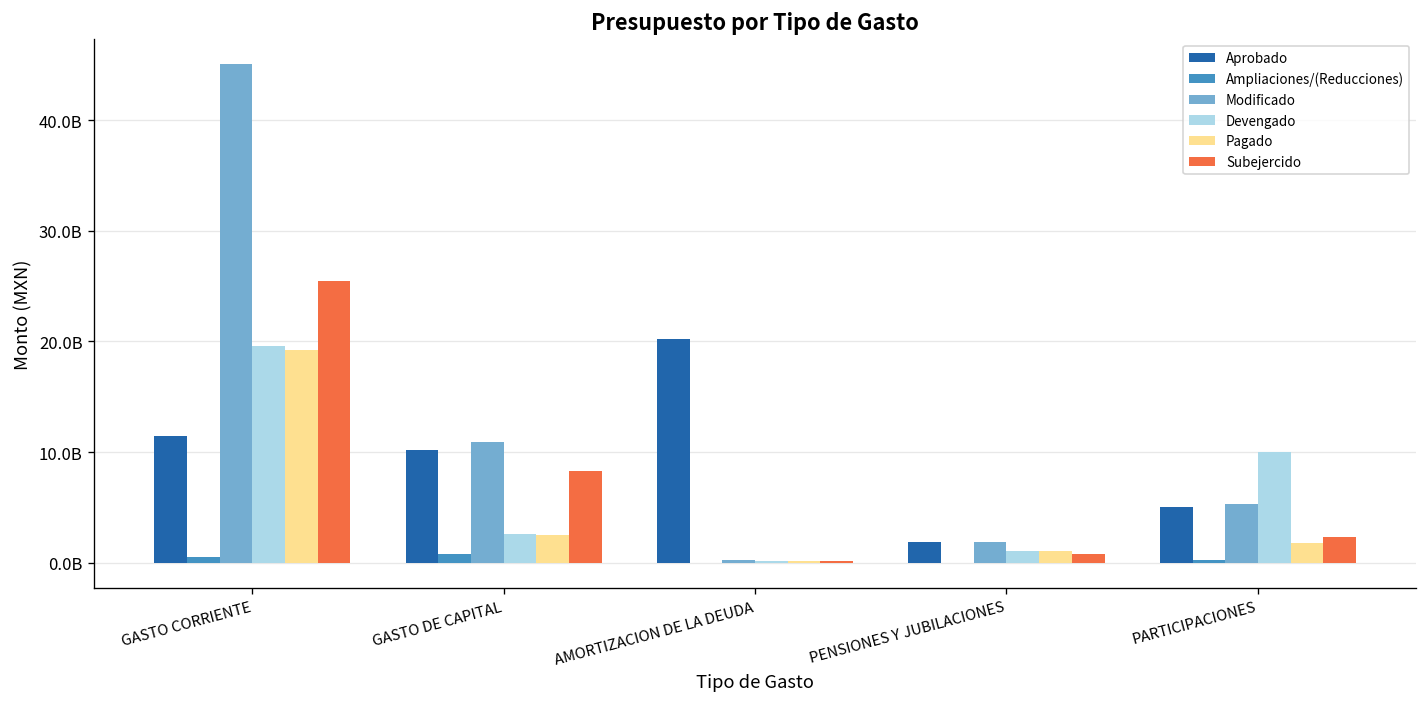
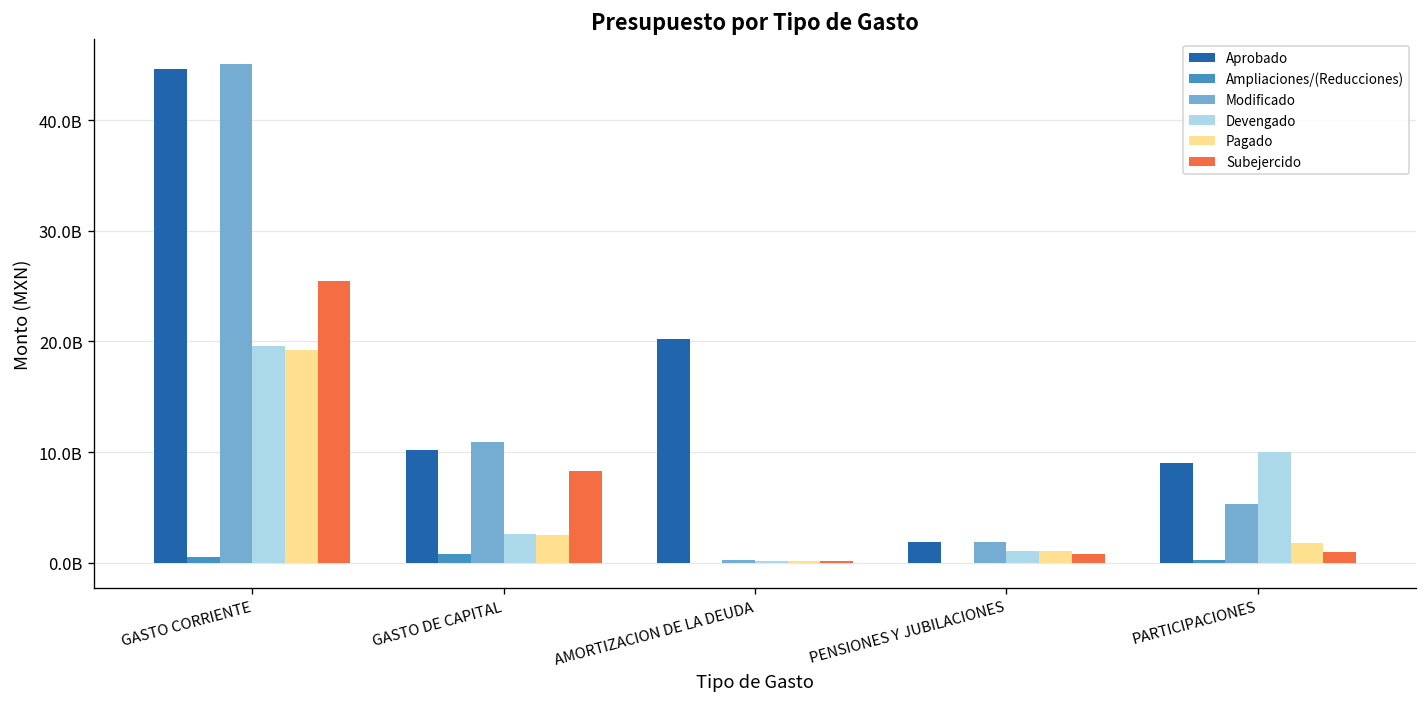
Aprobado, GASTO CORRIENTE: 11000000000 -> 45000000000
Aprobado, PARTICIPACIONES: 5000000000 -> 9000000000
Subejercido, PARTICIPACIONES: 2000000000 -> 1000000000
